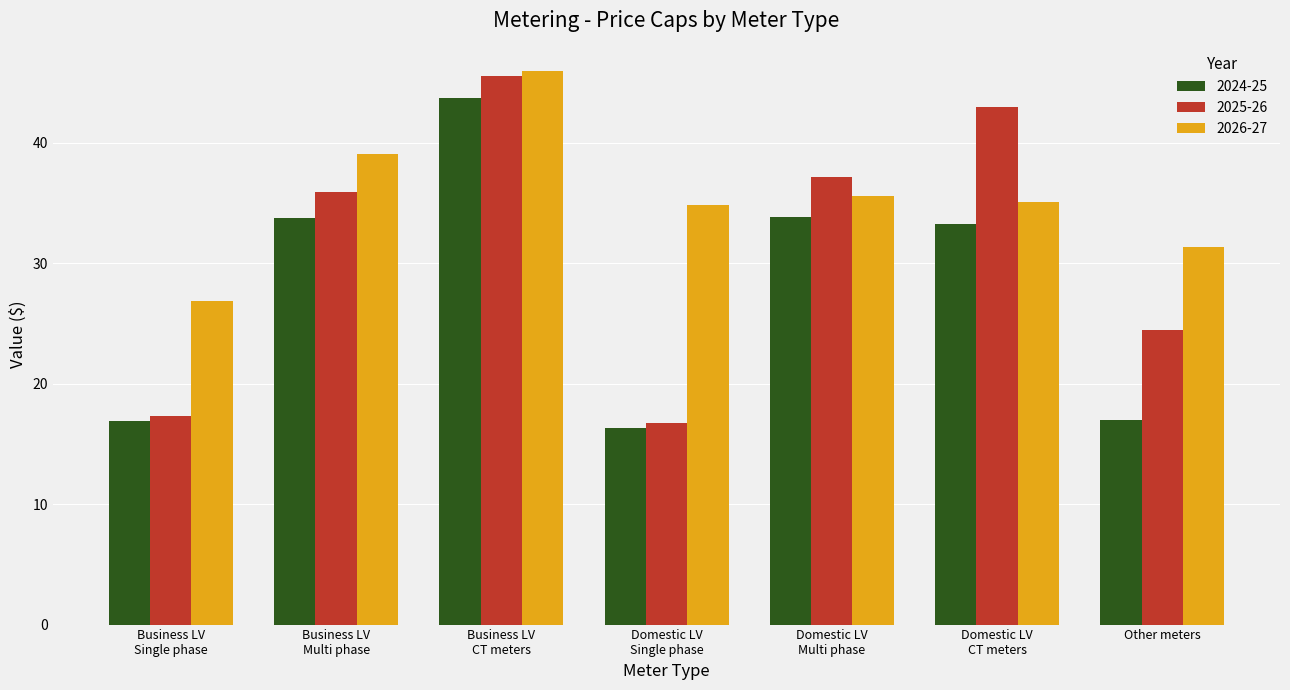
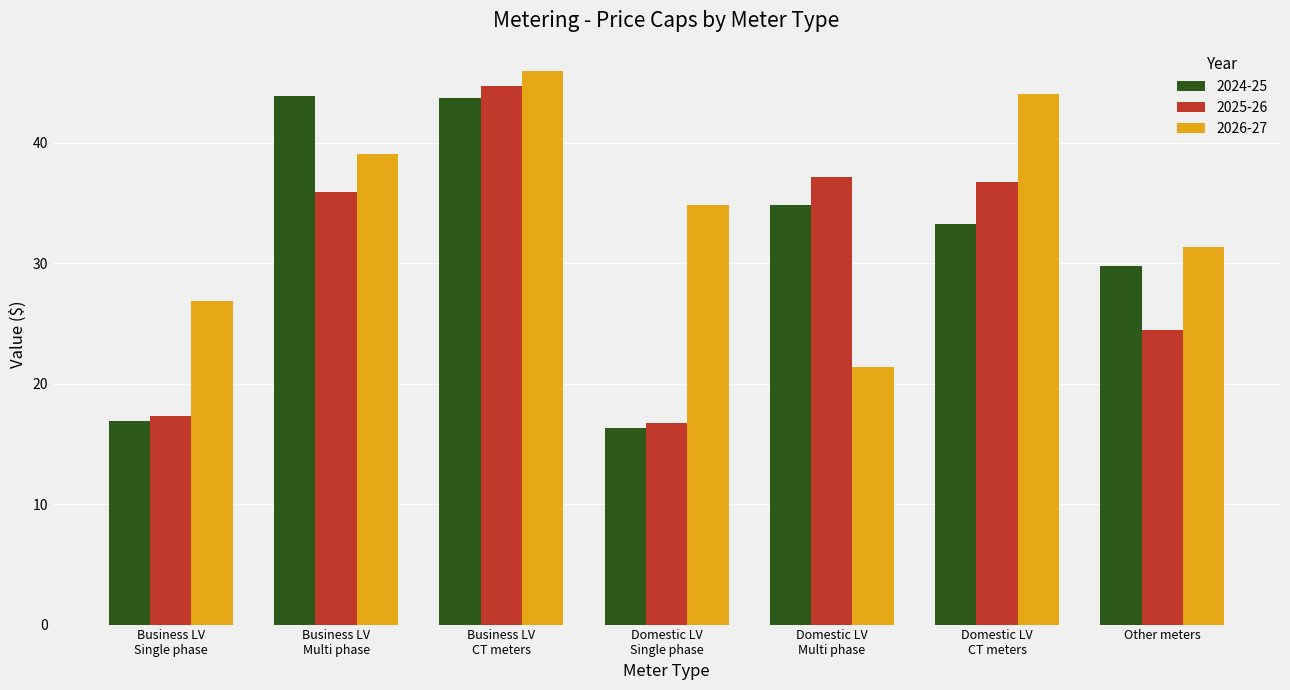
2024-25, Business LV Multi phase: 33.8 -> 43.9
2025-26, Business LV CT meters: 45.6 -> 44.8
2024-25, Domestic LV Multi phase: 33.9 -> 34.8
2026-27, Domestic LV Multi phase: 35.6 -> 21.4
2025-26, Domestic LV CT meters: 42.9 -> 36.7
2026-27, Domestic LV CT meters: 35.1 -> 44.1
2024-25, Other meters: 17.0 -> 29.8
